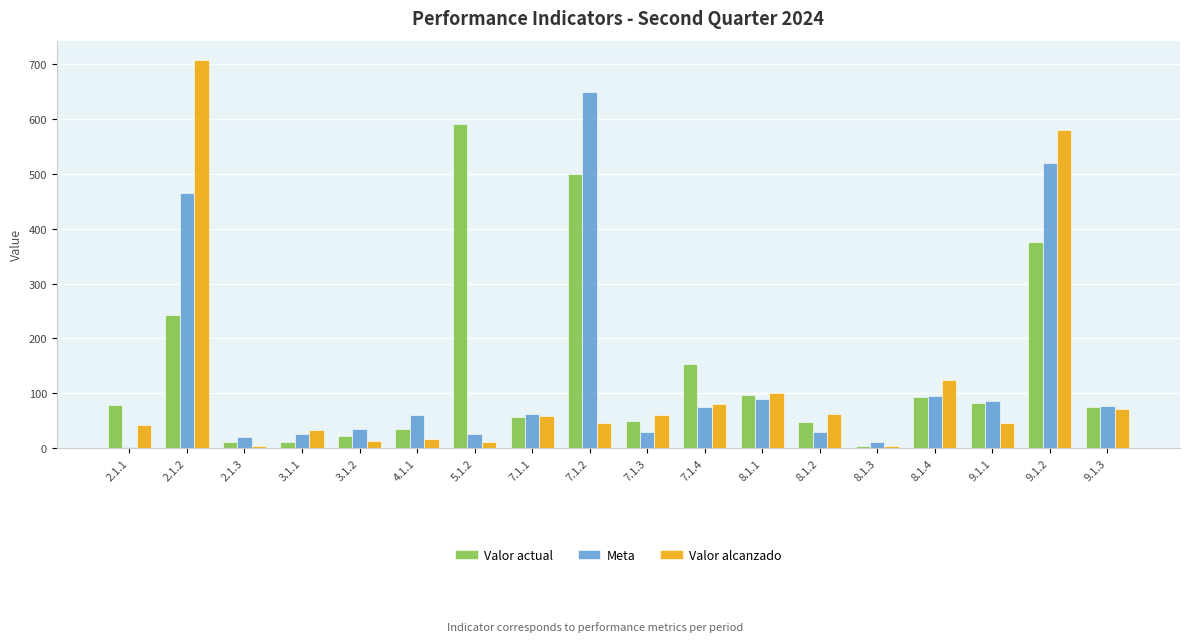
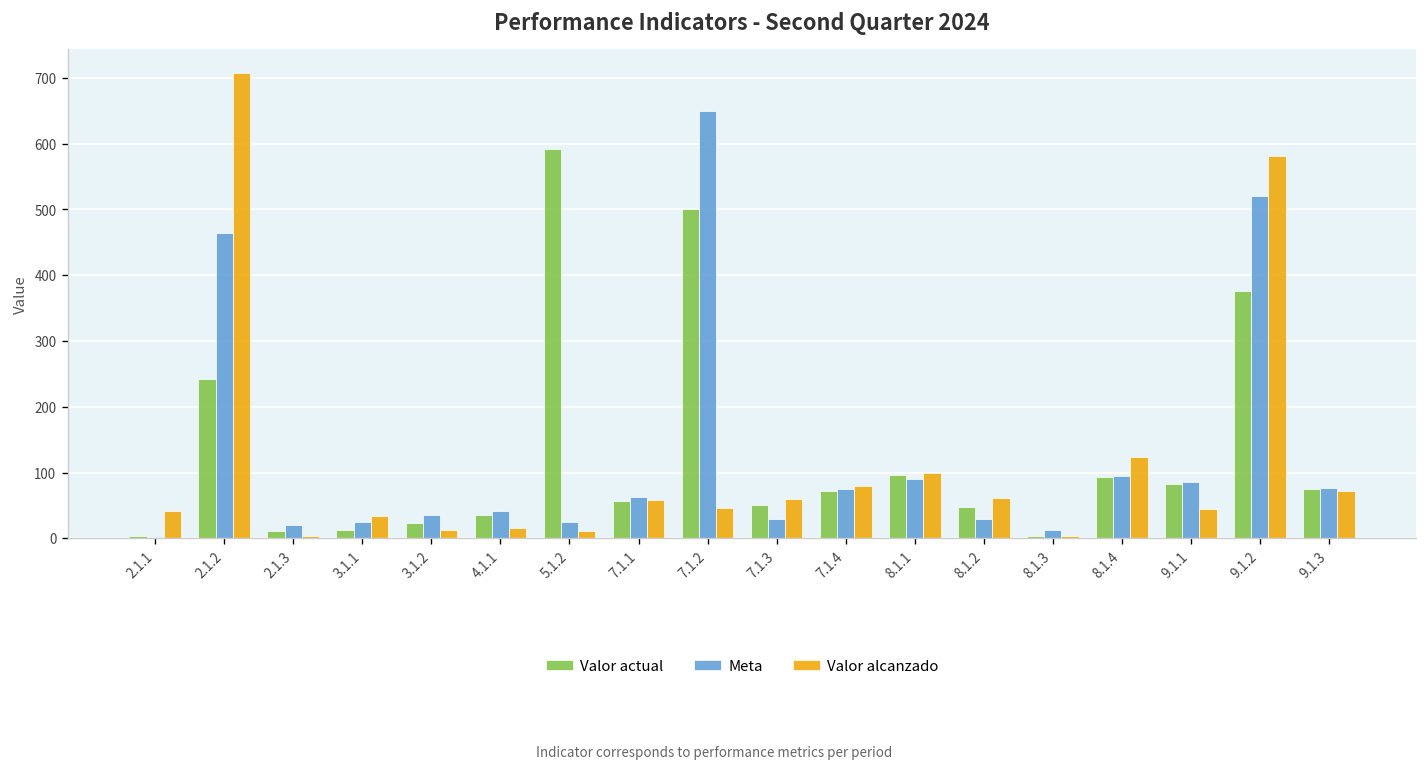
Valor actual, 2.1.1: 80 -> 0
Meta, 4.1.1: 60 -> 40
Valor actual, 7.1.4: 150 -> 70
